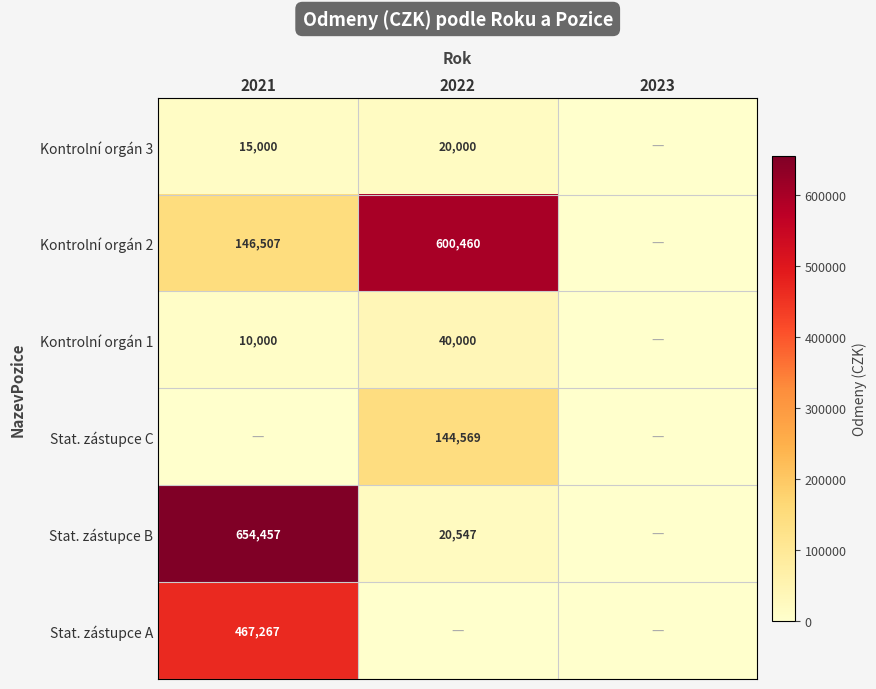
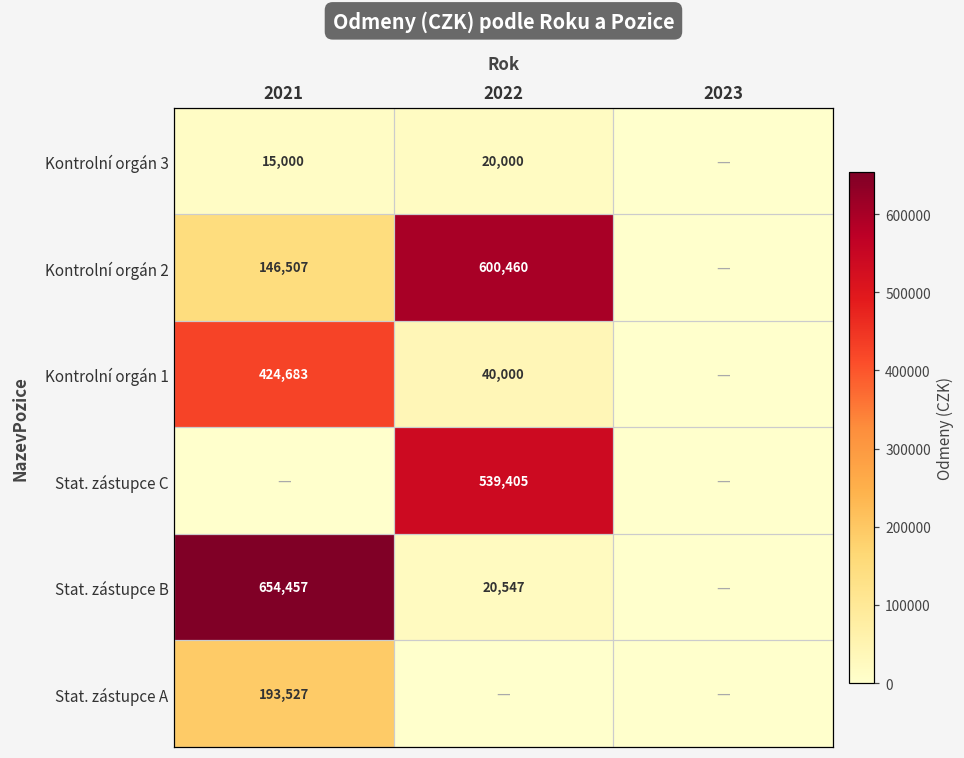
Kontrolní orgán 1, 2021: 10,000 -> 424,683
Stat. zástupce C, 2022: 144,569 -> 539,405
Stat. zástupce A, 2021: 467,267 -> 193,527
